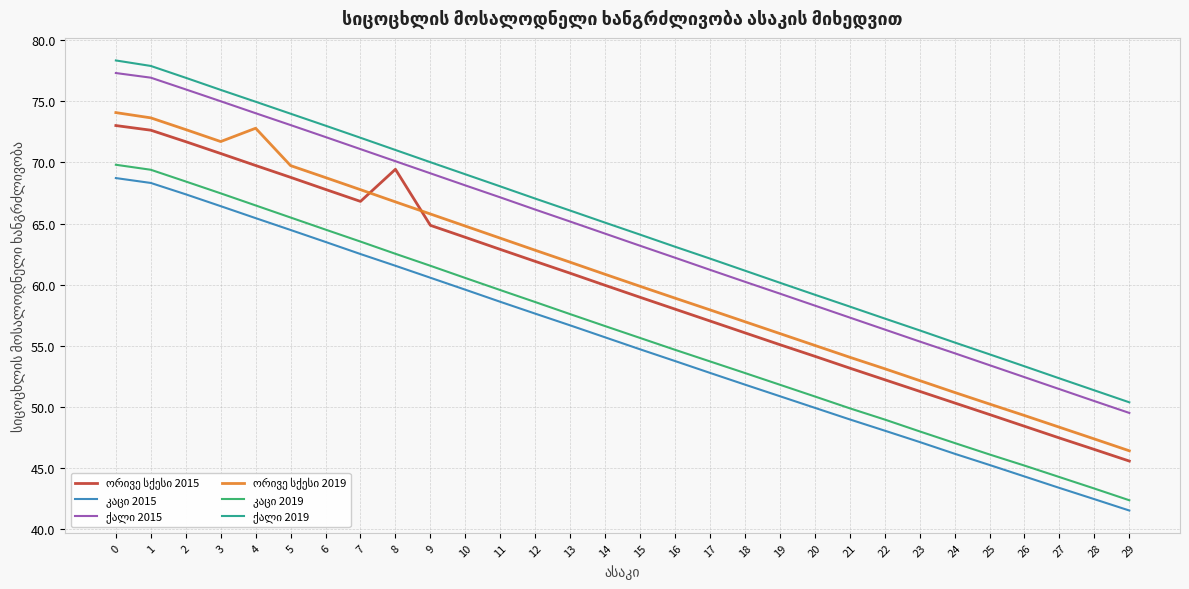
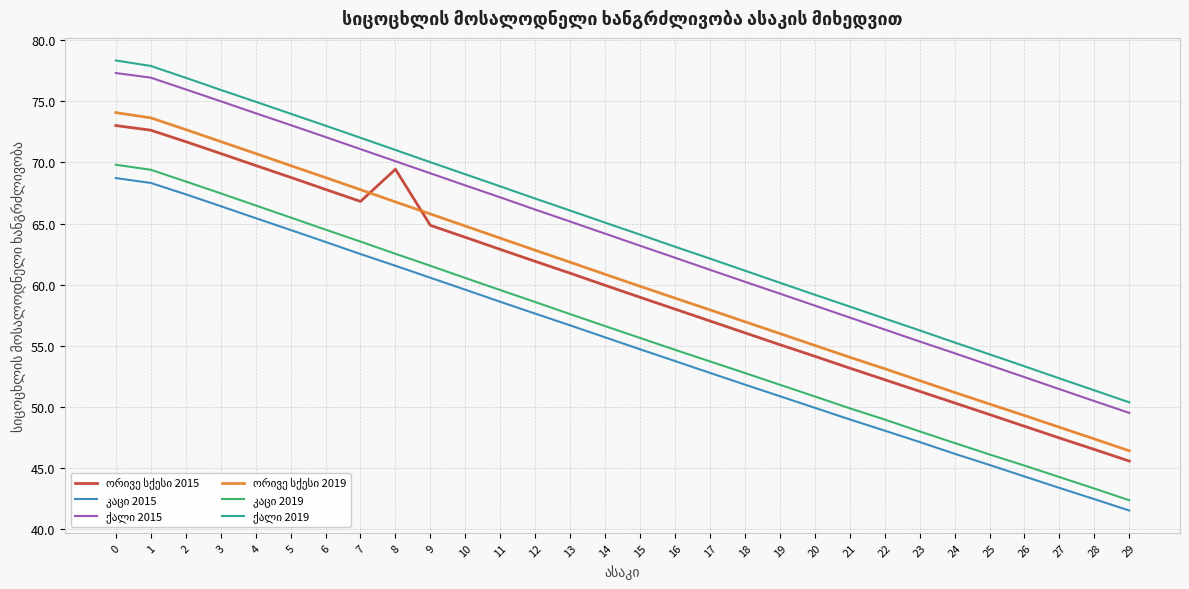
ორივე სქესი 2019, 4: 72.8 -> 70.7
